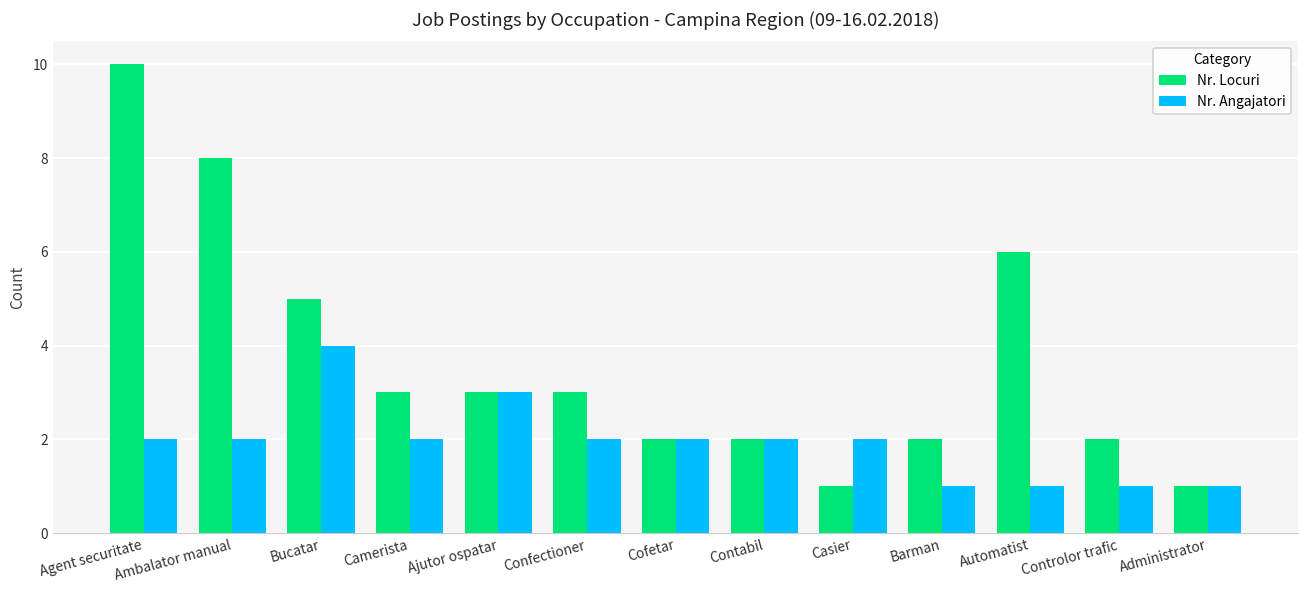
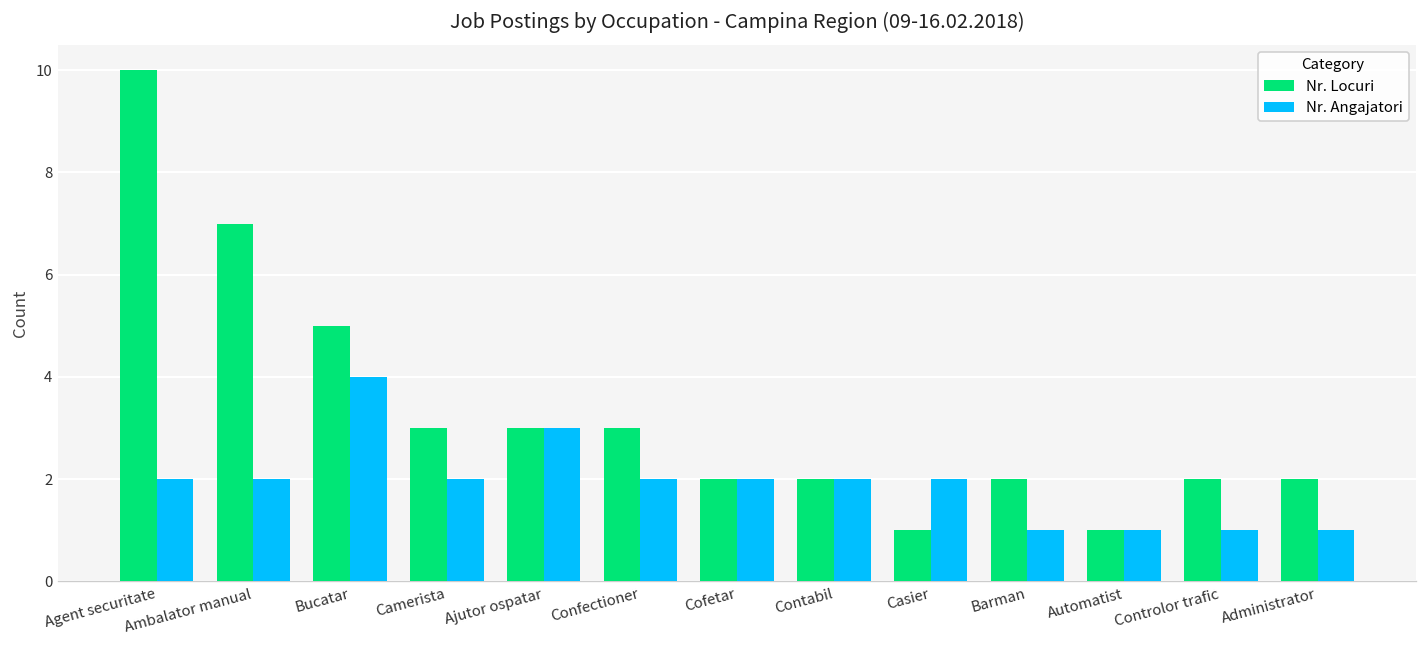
Nr. Locuri, Ambalator manual: 8 -> 7
Nr. Locuri, Automatist: 6 -> 1
Nr. Locuri, Administrator: 1 -> 2
